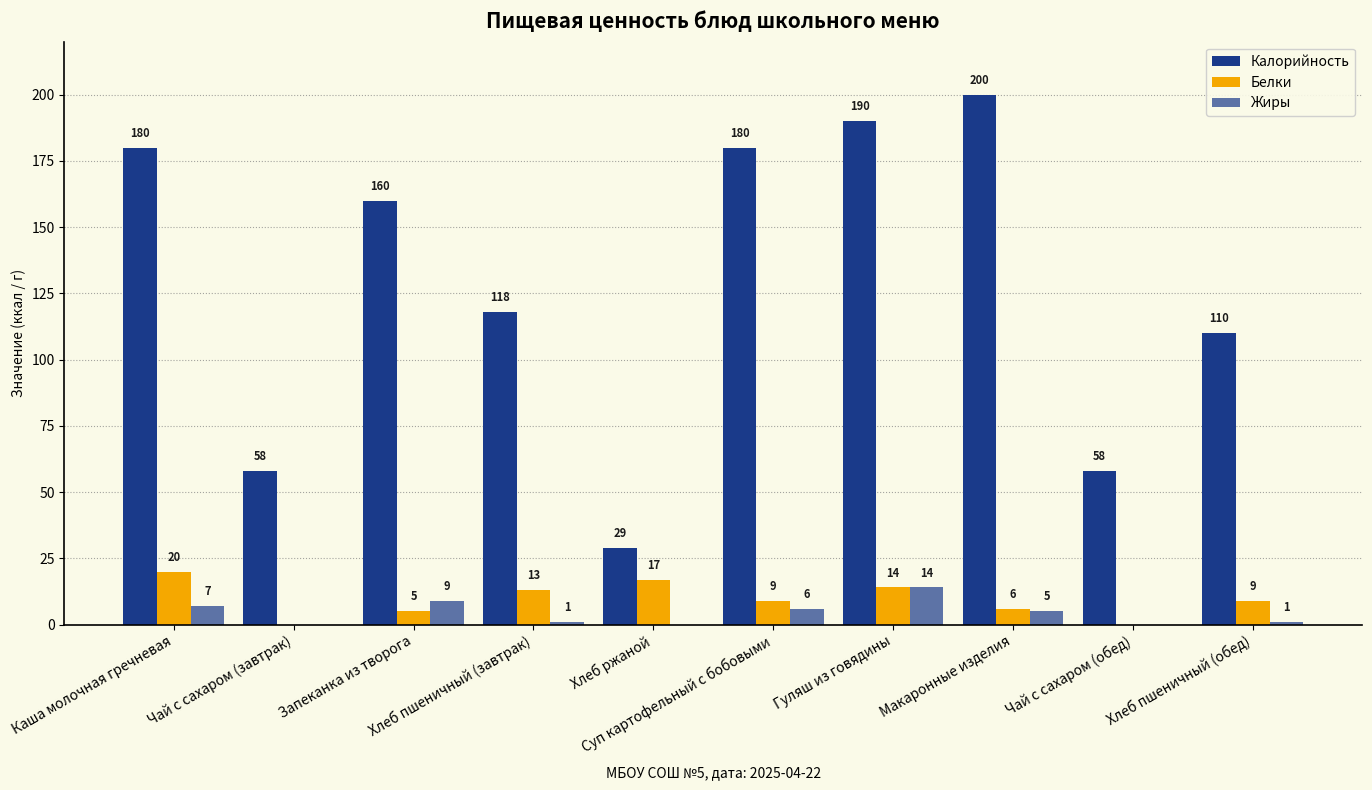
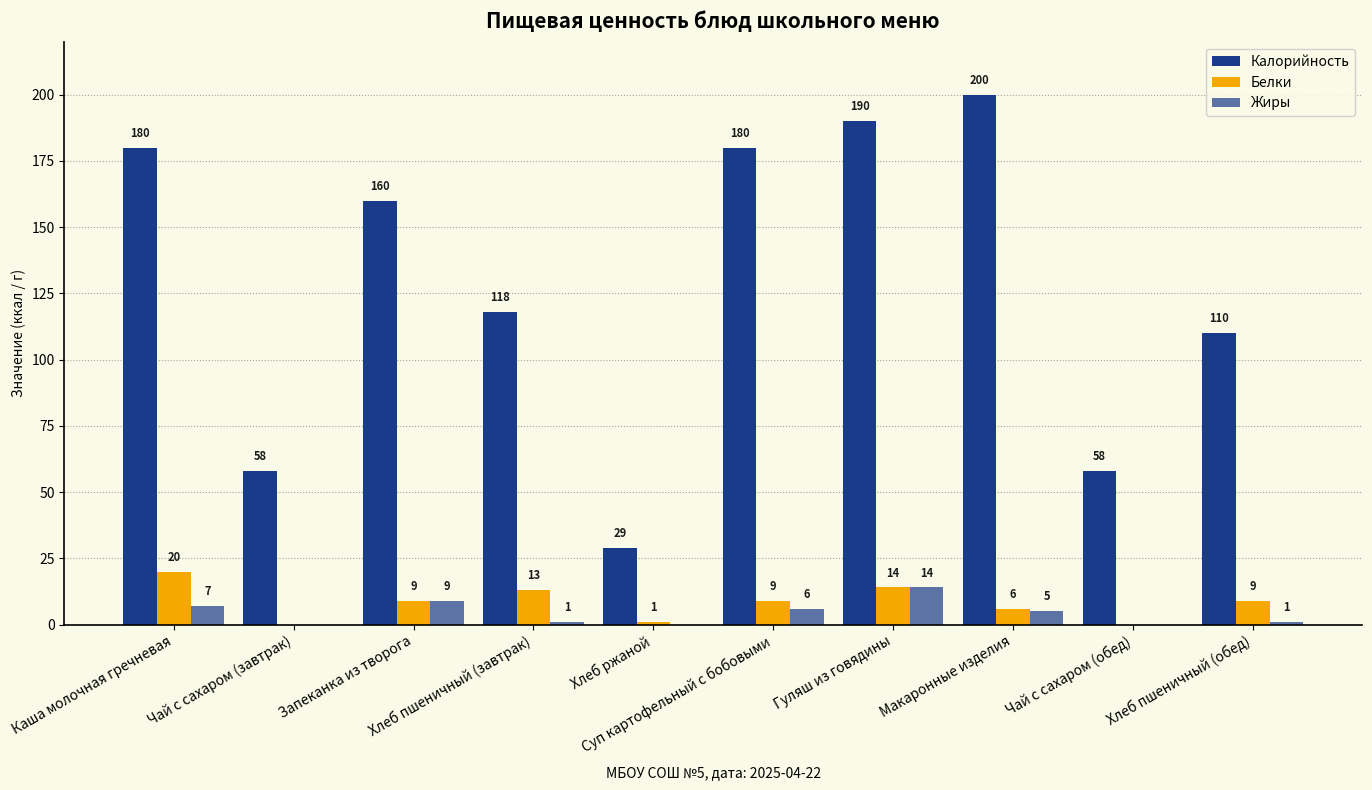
Белки, Запеканка из творога: 5 -> 9
Белки, Хлеб ржаной: 17 -> 1
